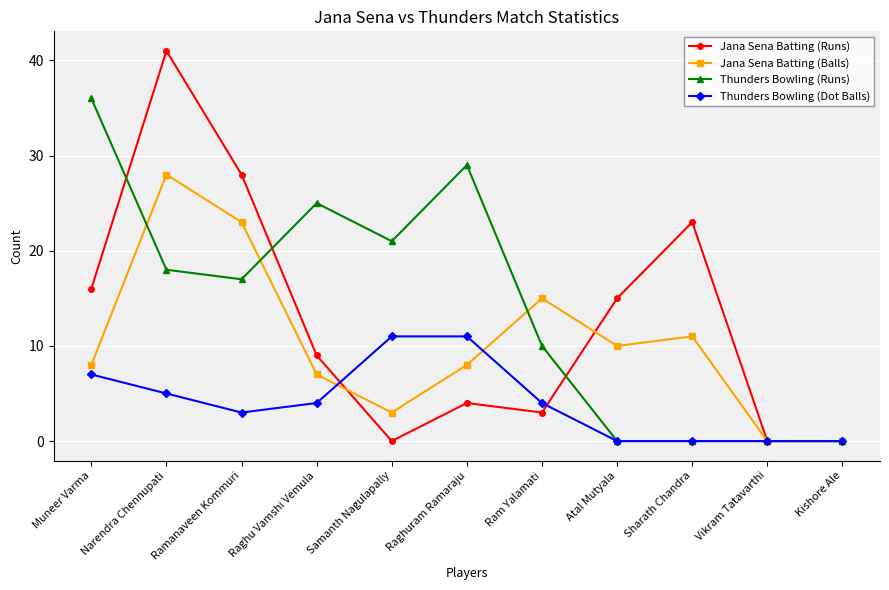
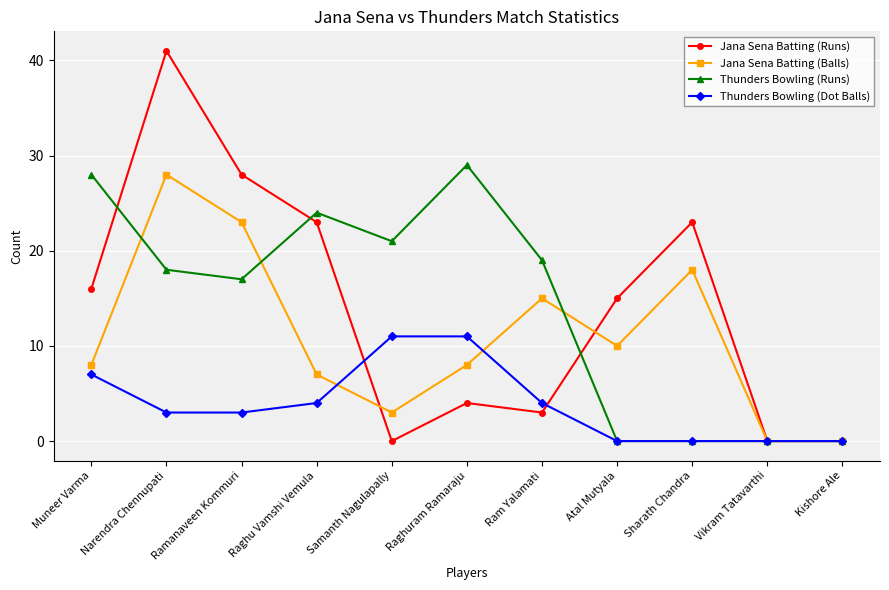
Thunders Bowling (Runs), Muneer Varma: 36 -> 28
Thunders Bowling (Dot Balls), Narendra Chennupati: 5 -> 3
Jana Sena Batting (Runs), Raghu Vamshi Vemula: 9 -> 23
Thunders Bowling (Runs), Raghu Vamshi Vemula: 25 -> 24
Thunders Bowling (Runs), Ram Yalamati: 10 -> 19
Jana Sena Batting (Balls), Sharath Chandra: 11 -> 18
